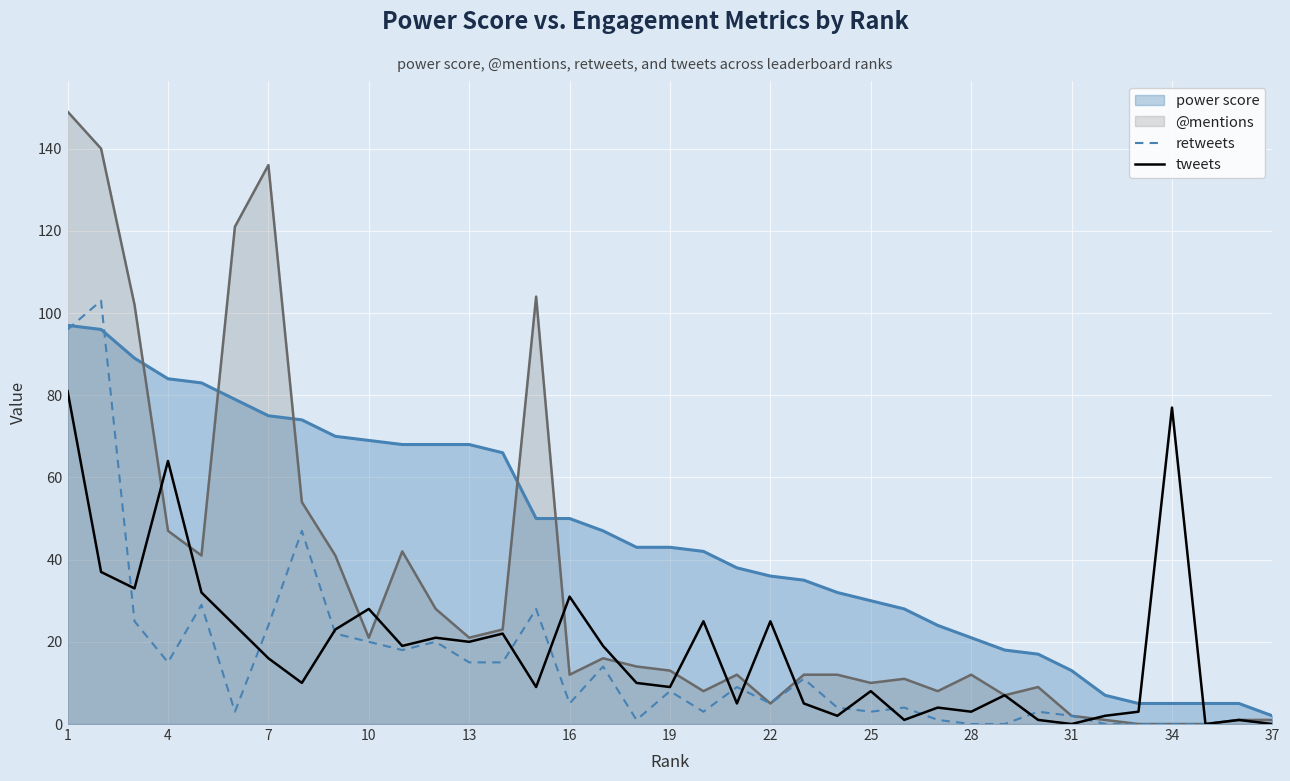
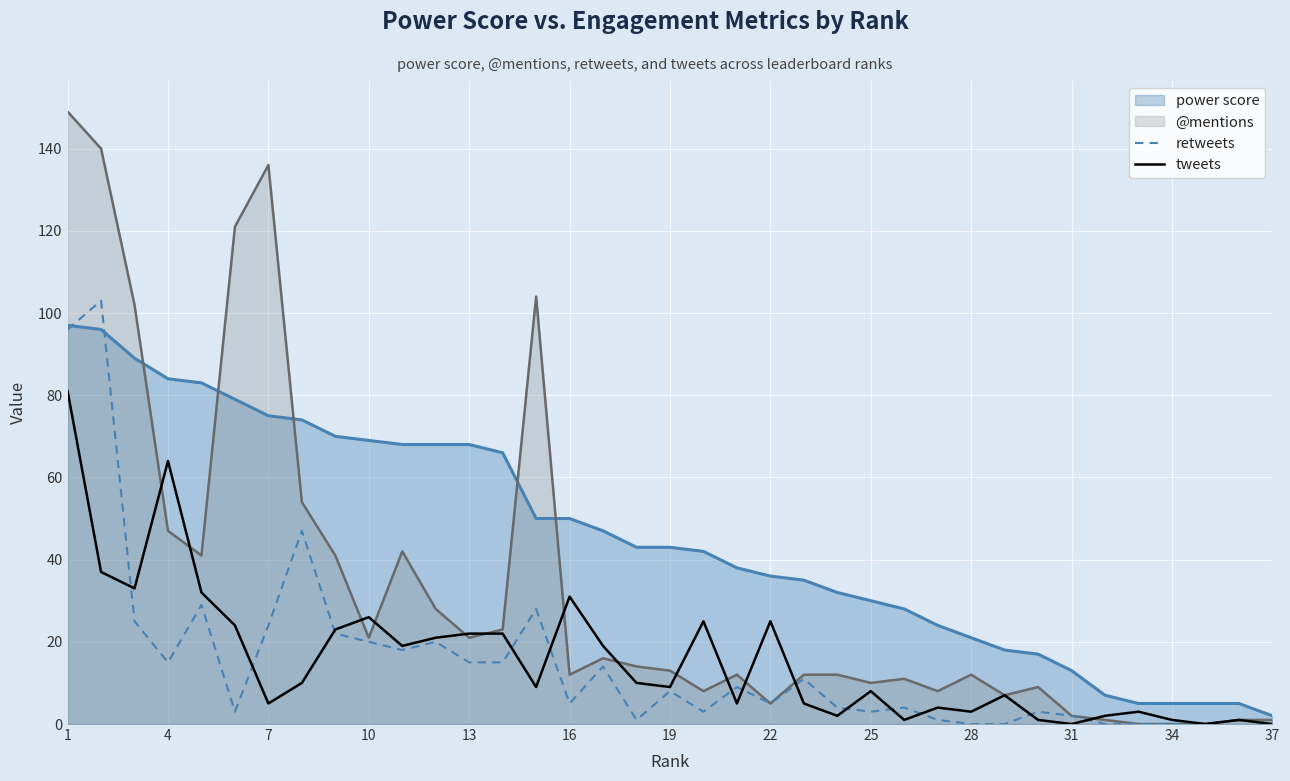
tweets, 7: 16 -> 5
tweets, 10: 28 -> 26
tweets, 13: 20 -> 22
tweets, 34: 77 -> 1
